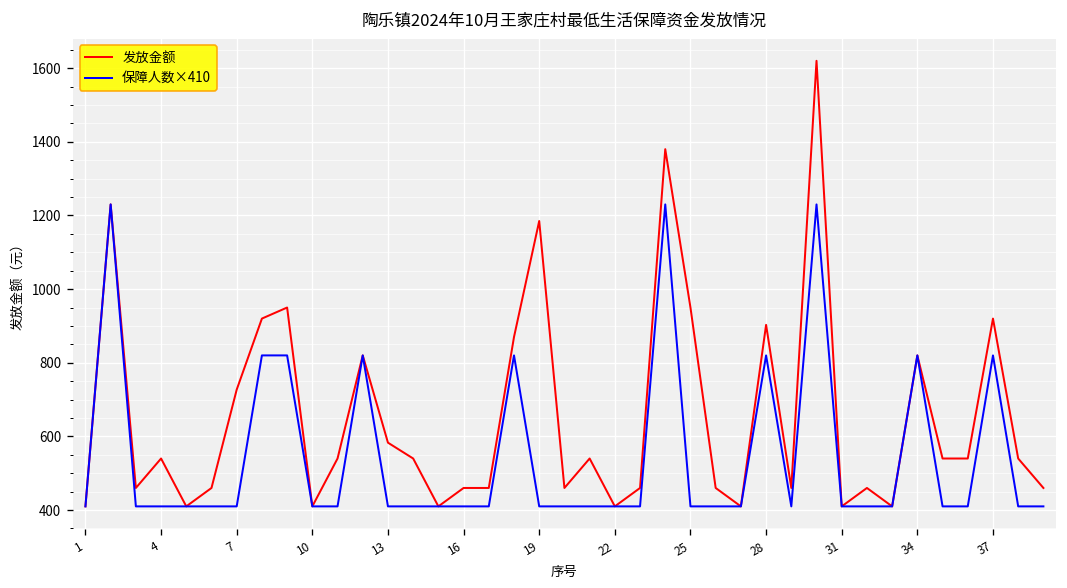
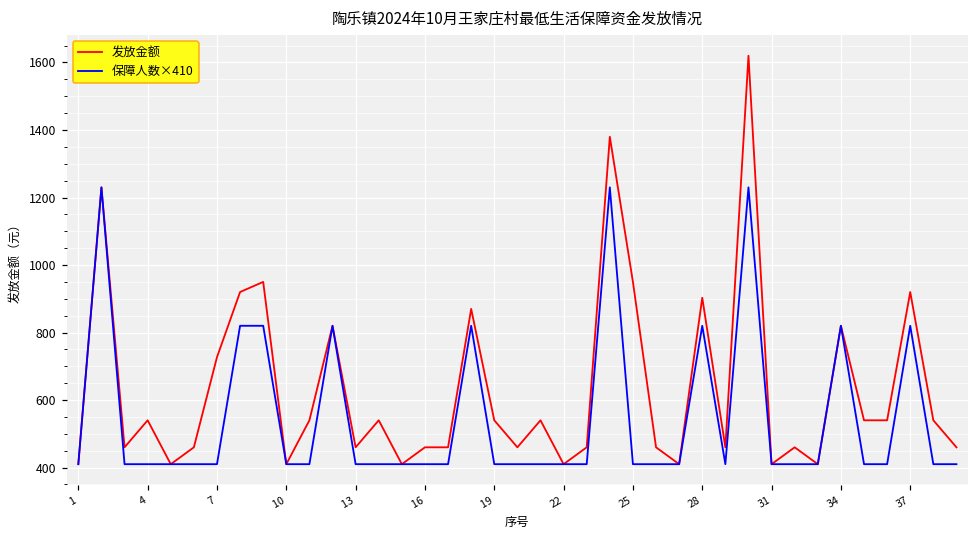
发放金额, 13: 580 -> 460
发放金额, 19: 1190 -> 540
